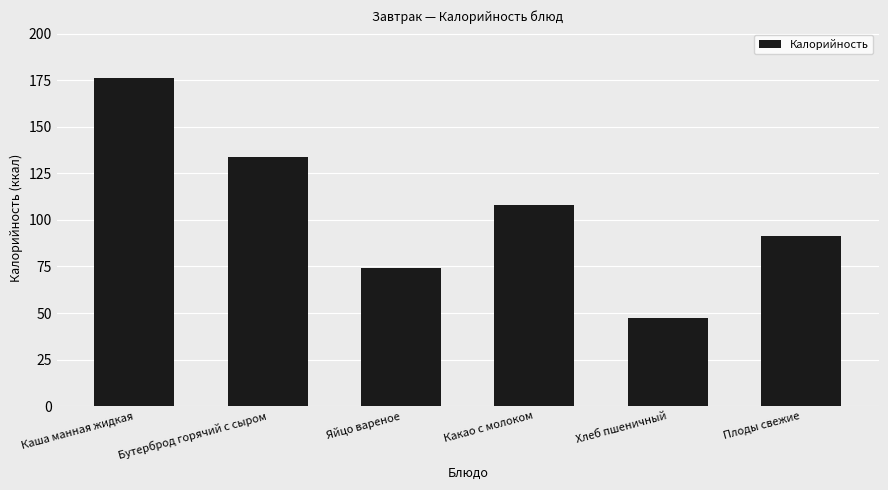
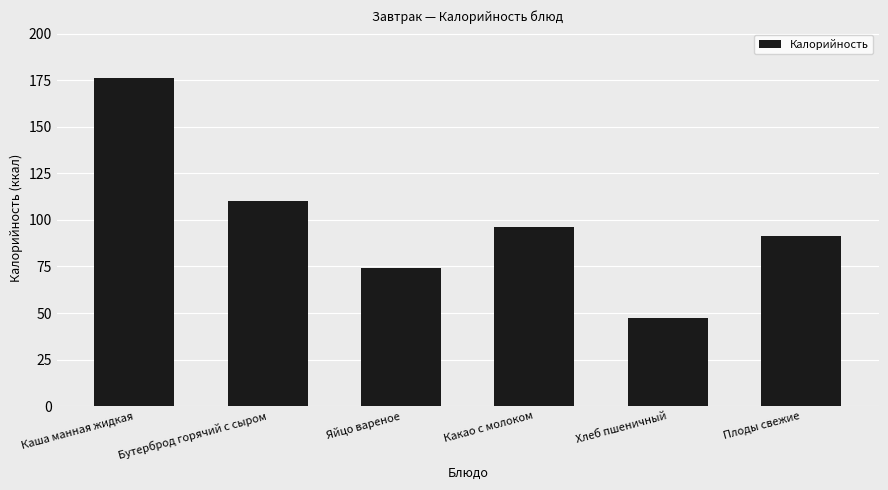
Бутерброд горячий с сыром: 134 -> 110
Какао с молоком: 108 -> 96
